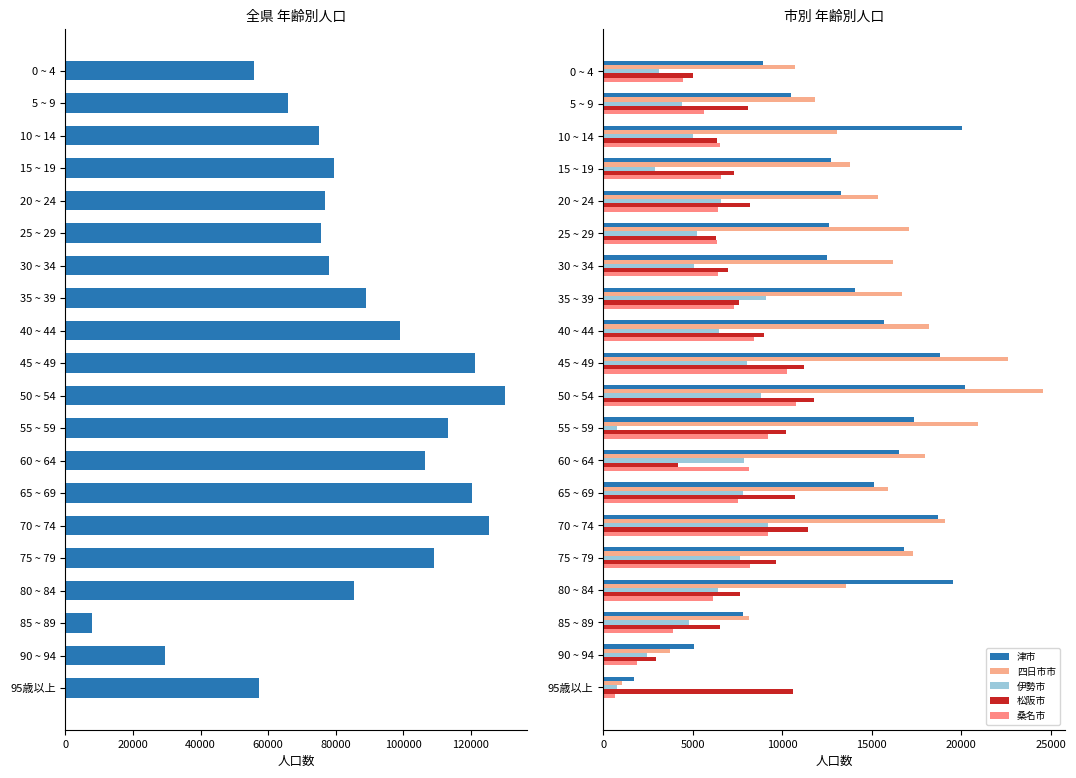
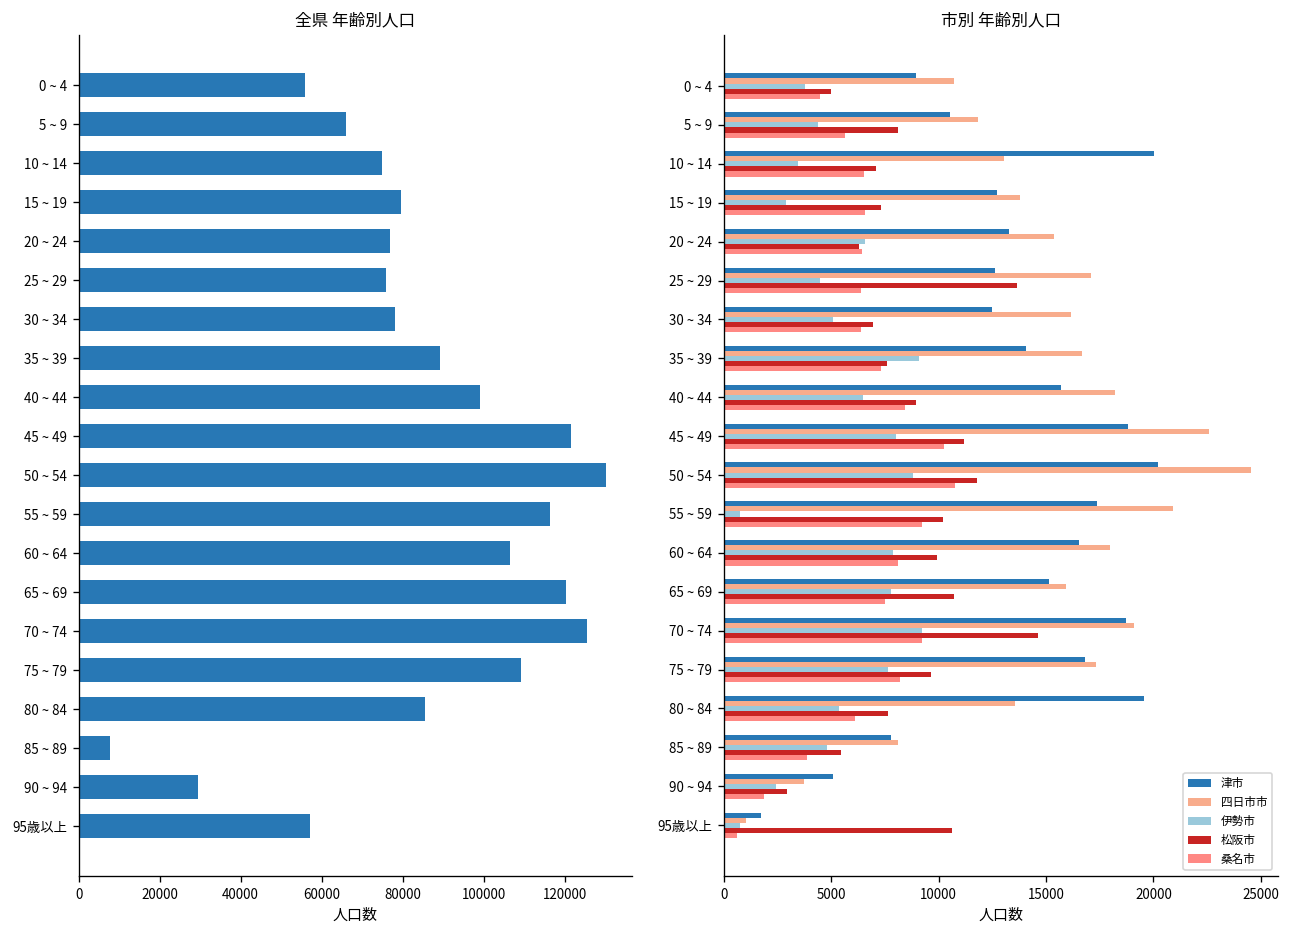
全県 年齢別人口, 55 ~ 59: 113000 -> 116000
市別 年齢別人口, 伊勢市, 0 ~ 4: 3100 -> 3800
市別 年齢別人口, 伊勢市, 10 ~ 14: 5000 -> 3400
市別 年齢別人口, 松阪市, 10 ~ 14: 6400 -> 7100
市別 年齢別人口, 松阪市, 20 ~ 24: 8200 -> 6300
市別 年齢別人口, 伊勢市, 25 ~ 29: 5200 -> 4500
市別 年齢別人口, 松阪市, 25 ~ 29: 6300 -> 13600
市別 年齢別人口, 松阪市, 60 ~ 64: 4100 -> 9900
市別 年齢別人口, 松阪市, 70 ~ 74: 11400 -> 14600
市別 年齢別人口, 伊勢市, 80 ~ 84: 6400 -> 5300
市別 年齢別人口, 松阪市, 85 ~ 89: 6500 -> 5500
